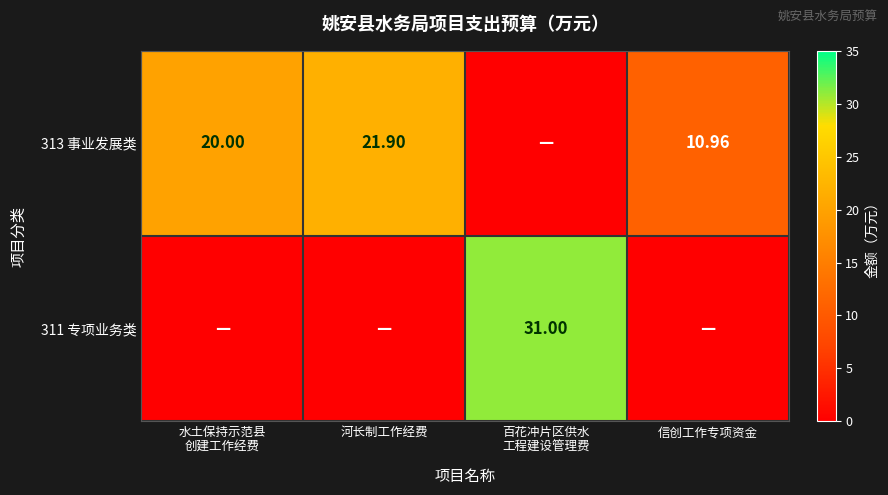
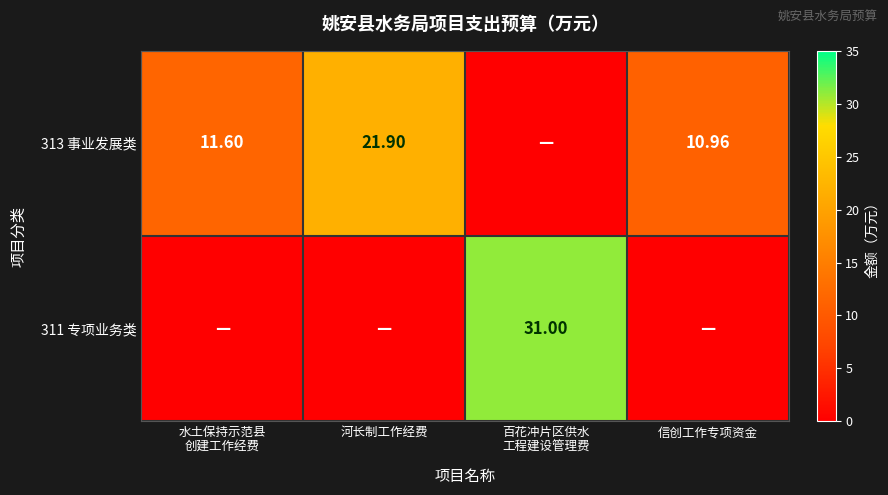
313 事业发展类, 水土保持示范县 创建工作经费: 20.00 -> 11.60
